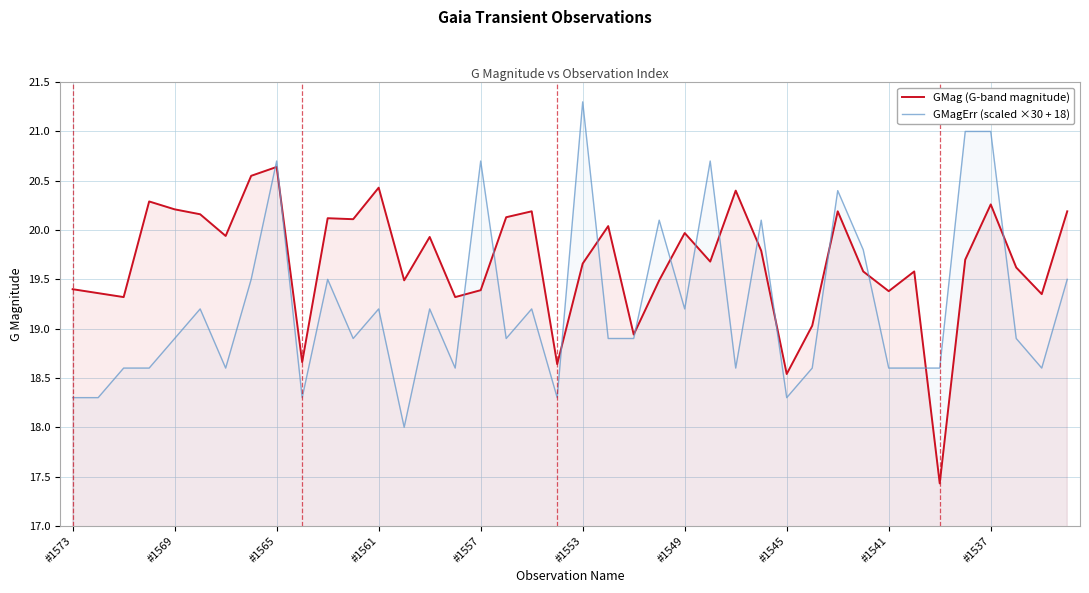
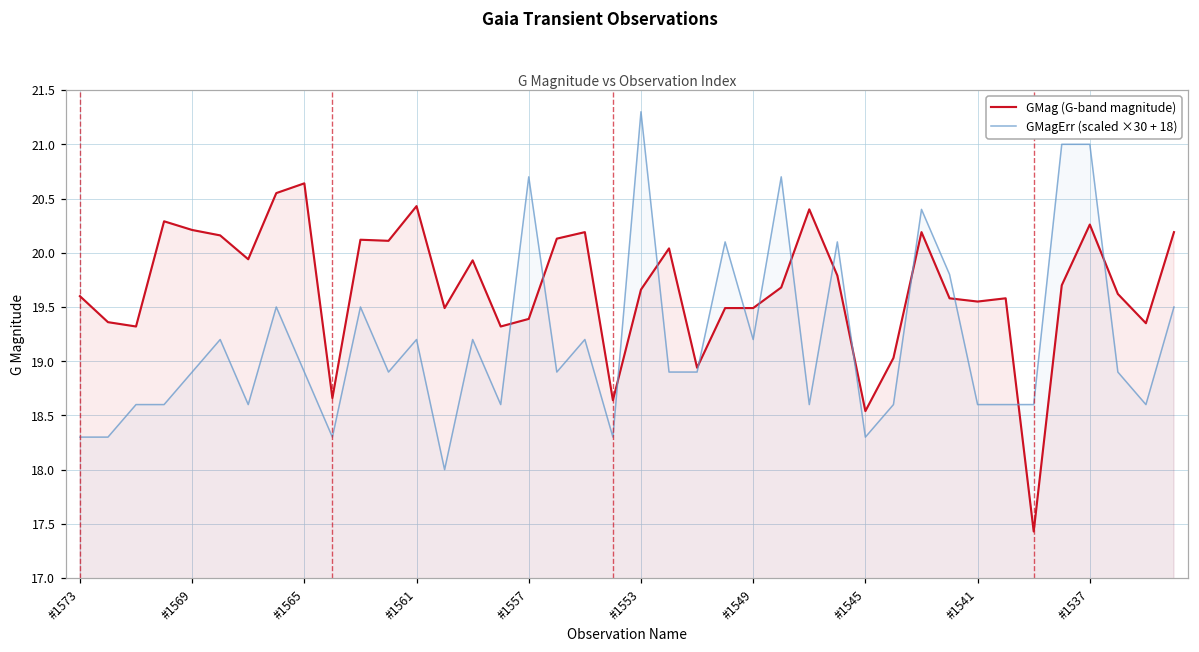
GMag (G-band magnitude), #1573: 19.4 -> 19.6
GMagErr (scaled ×30 + 18), #1565: 20.7 -> 18.9
GMag (G-band magnitude), #1549: 20.0 -> 19.5
GMag (G-band magnitude), #1541: 19.4 -> 19.6
